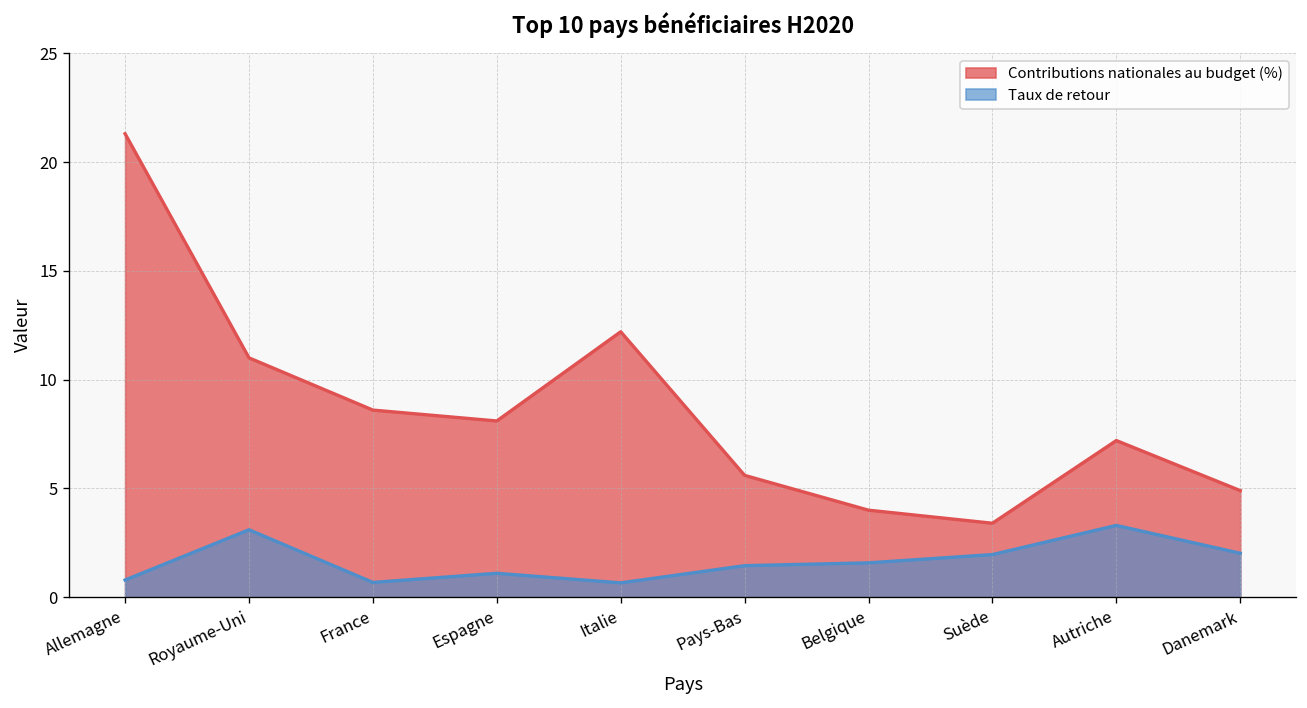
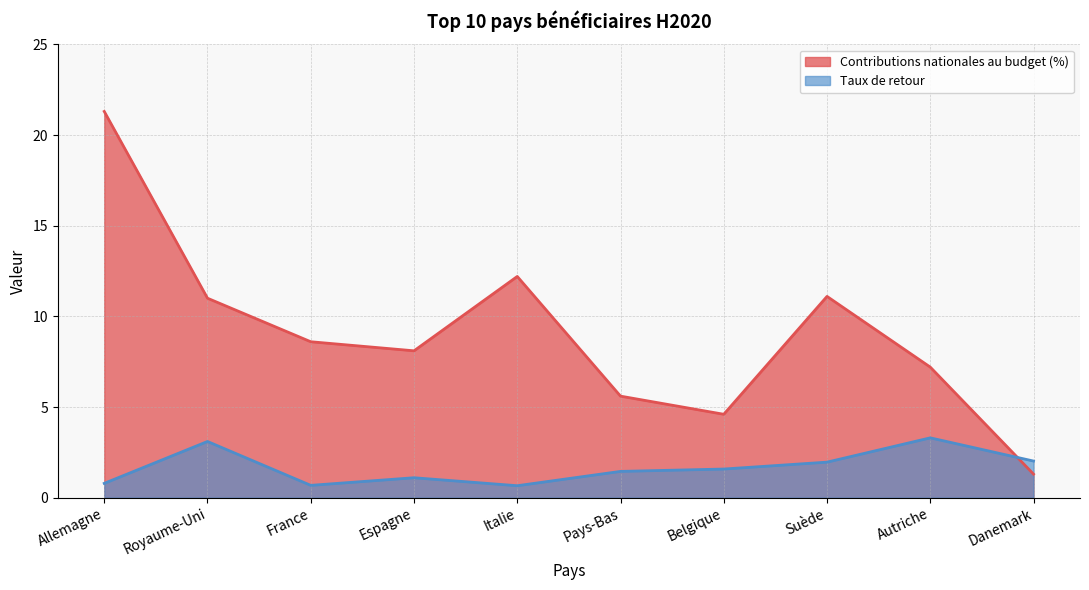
Contributions nationales au budget (%), Belgique: 4.0 -> 4.6
Contributions nationales au budget (%), Suède: 3.4 -> 11.1
Contributions nationales au budget (%), Danemark: 4.9 -> 1.3
